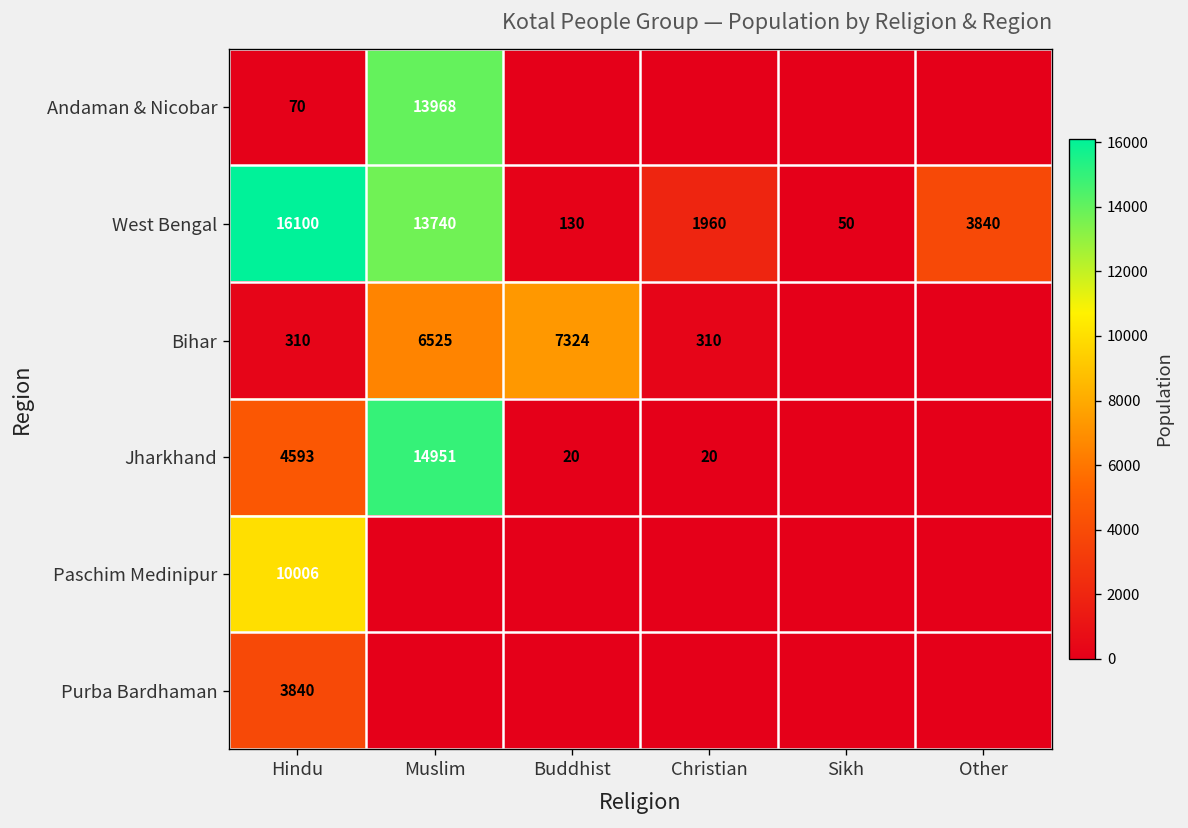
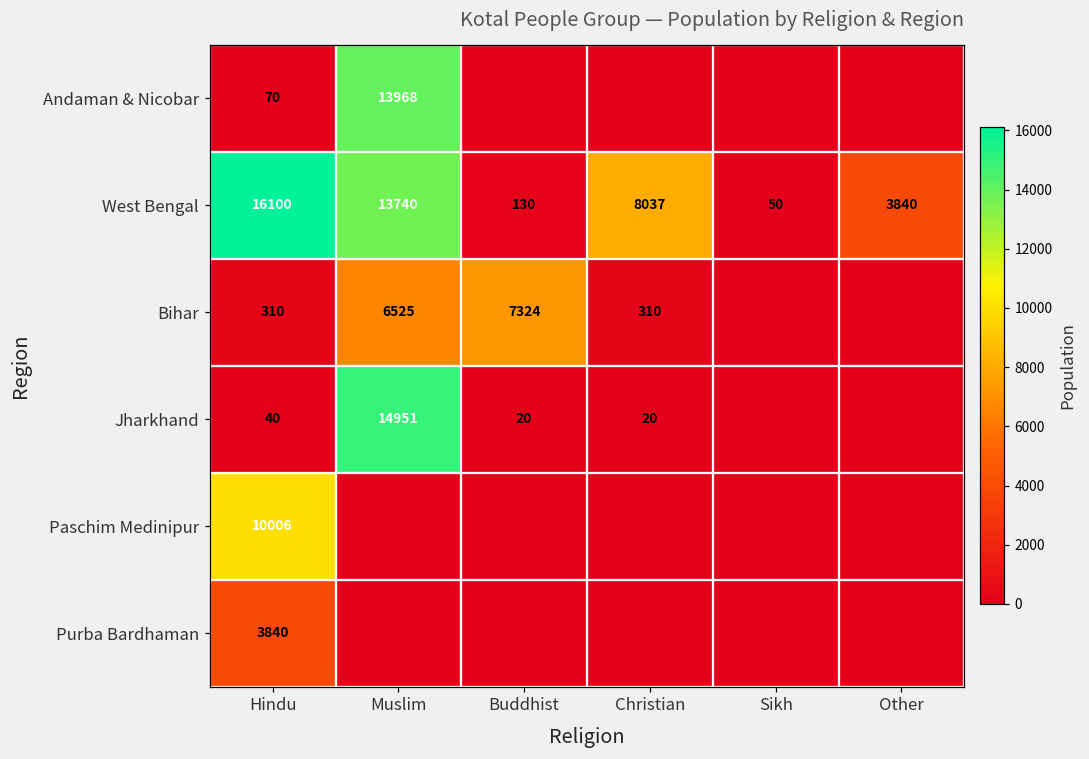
West Bengal, Christian: 1960 -> 8037
Jharkhand, Hindu: 4593 -> 40
